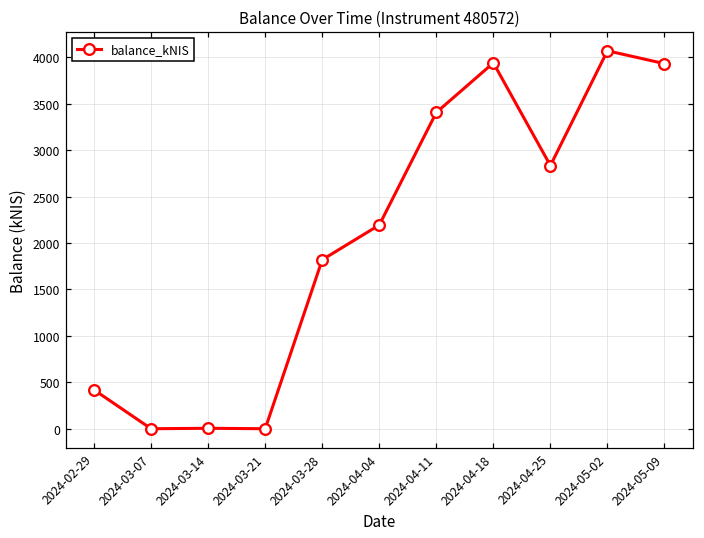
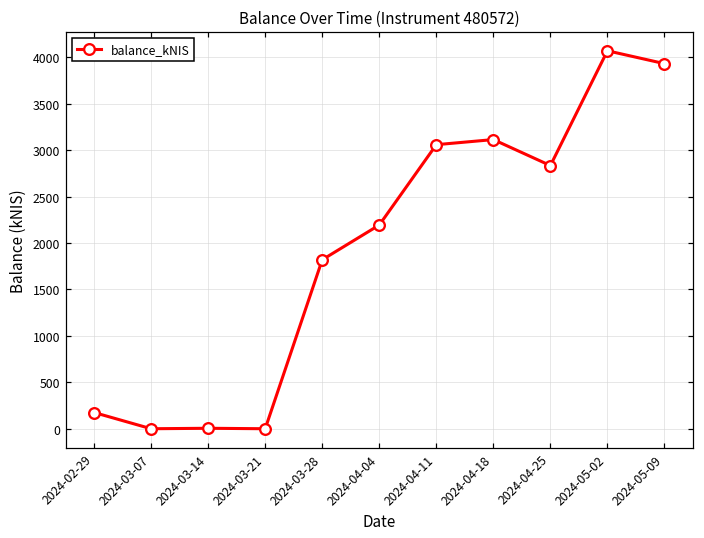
2024-02-29: 400 -> 200
2024-04-11: 3400 -> 3100
2024-04-18: 3900 -> 3100
